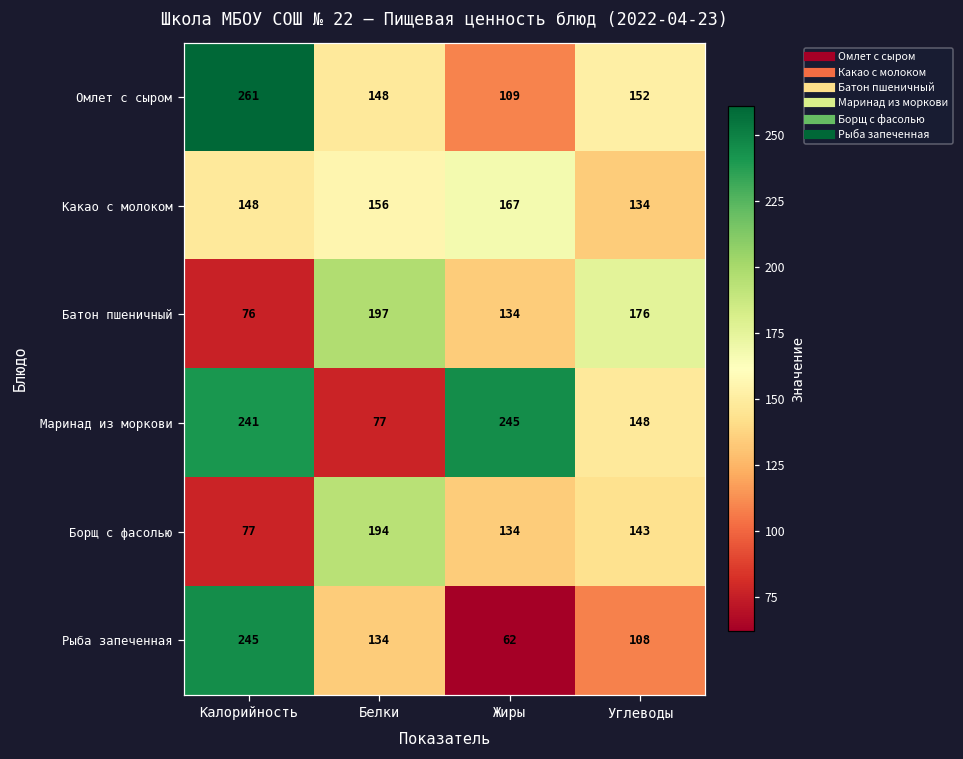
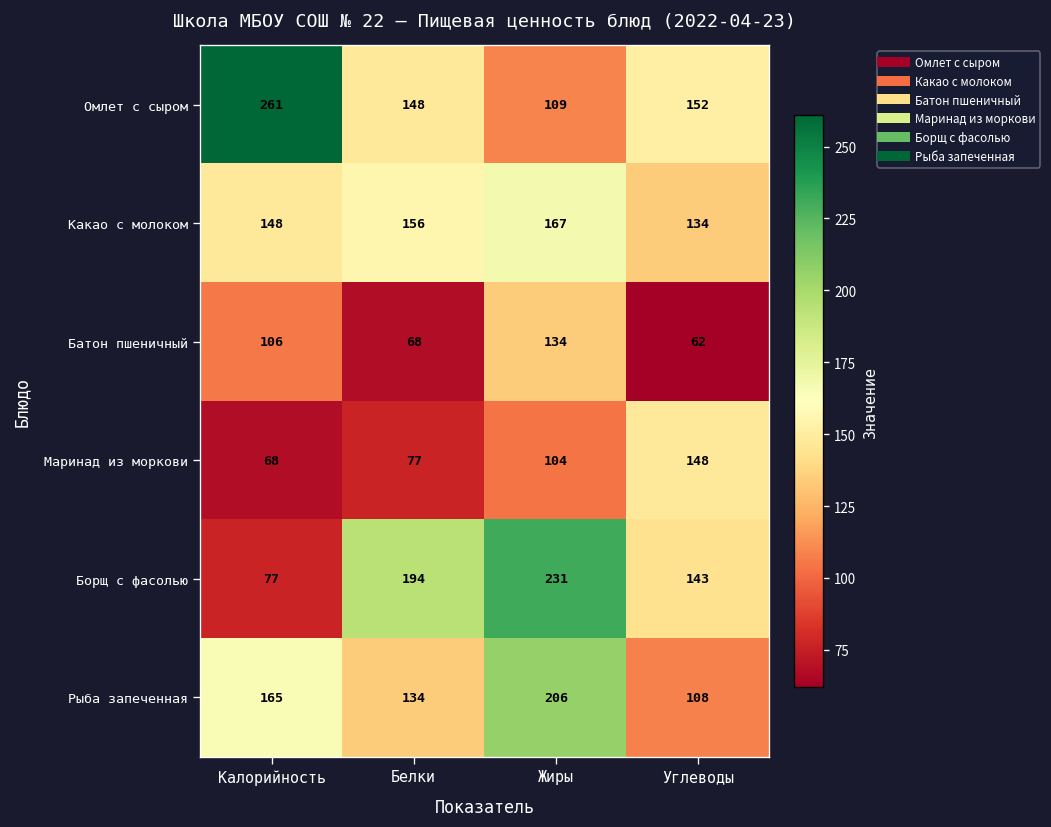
Батон пшеничный, Калорийность: 76 -> 106
Батон пшеничный, Белки: 197 -> 68
Батон пшеничный, Углеводы: 176 -> 62
Маринад из моркови, Калорийность: 241 -> 68
Маринад из моркови, Жиры: 245 -> 104
Борщ с фасолью, Жиры: 134 -> 231
Рыба запеченная, Калорийность: 245 -> 165
Рыба запеченная, Жиры: 62 -> 206
